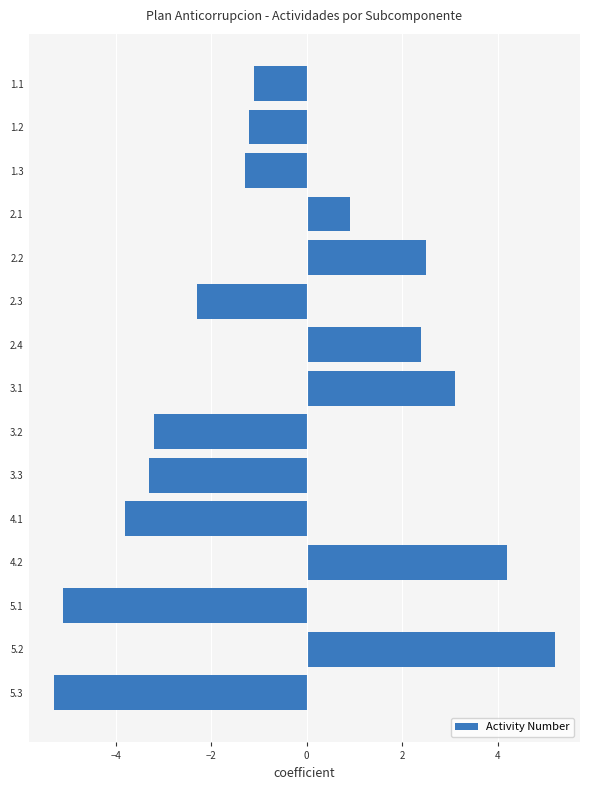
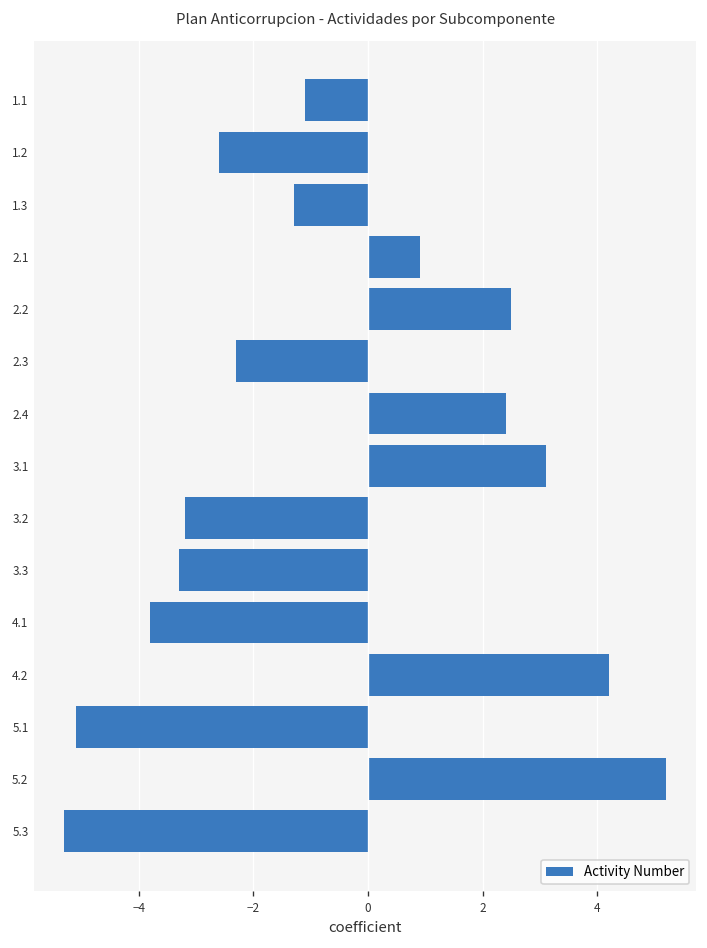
1.2: -1.2 -> -2.6
